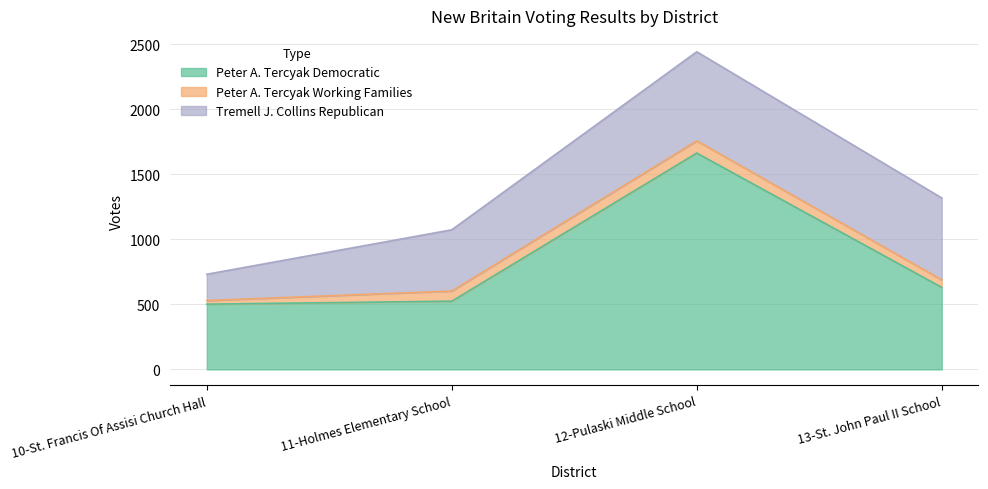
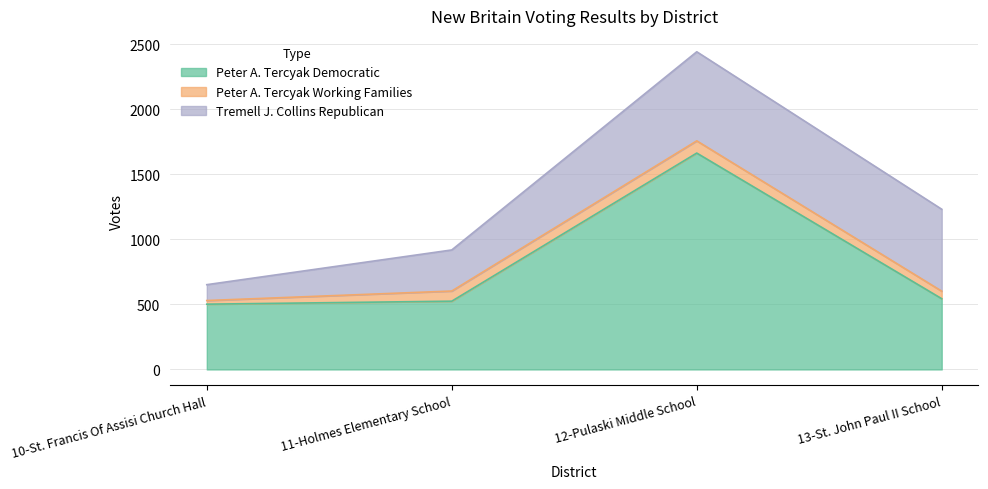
Tremell J. Collins Republican, 10-St. Francis Of Assisi Church Hall: 200 -> 120
Tremell J. Collins Republican, 11-Holmes Elementary School: 470 -> 320
Peter A. Tercyak Democratic, 13-St. John Paul II School: 630 -> 540
